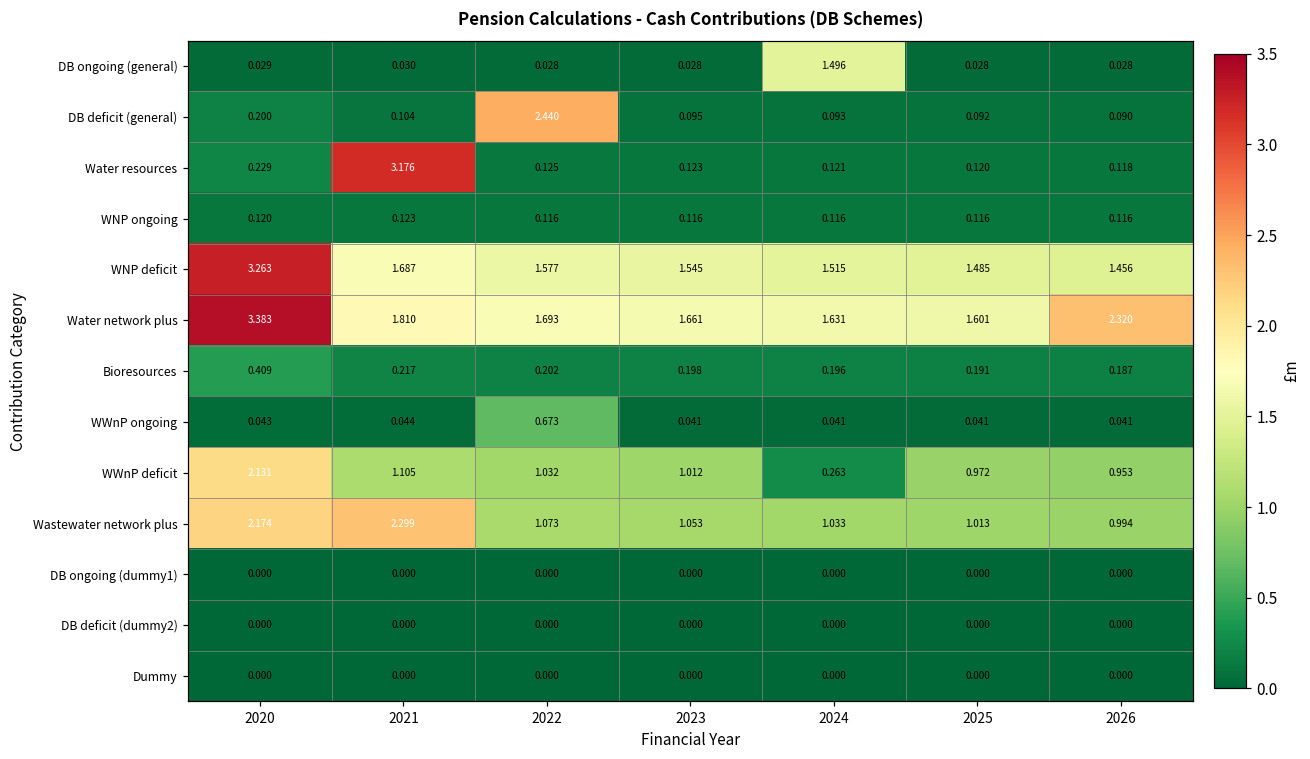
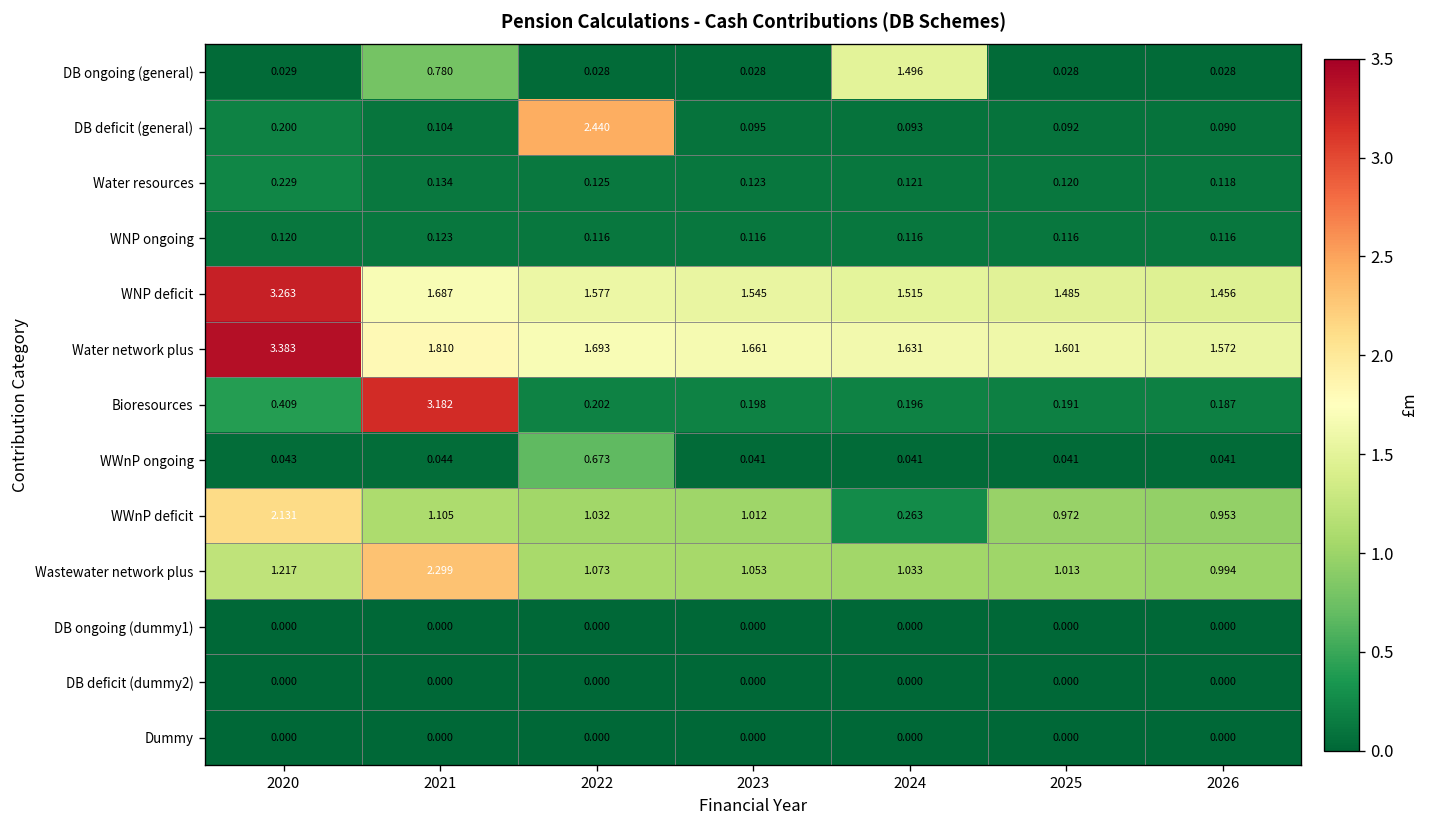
DB ongoing (general), 2021: 0.030 -> 0.780
Water resources, 2021: 3.176 -> 0.134
Water network plus, 2026: 2.320 -> 1.572
Bioresources, 2021: 0.217 -> 3.182
Wastewater network plus, 2020: 2.174 -> 1.217
